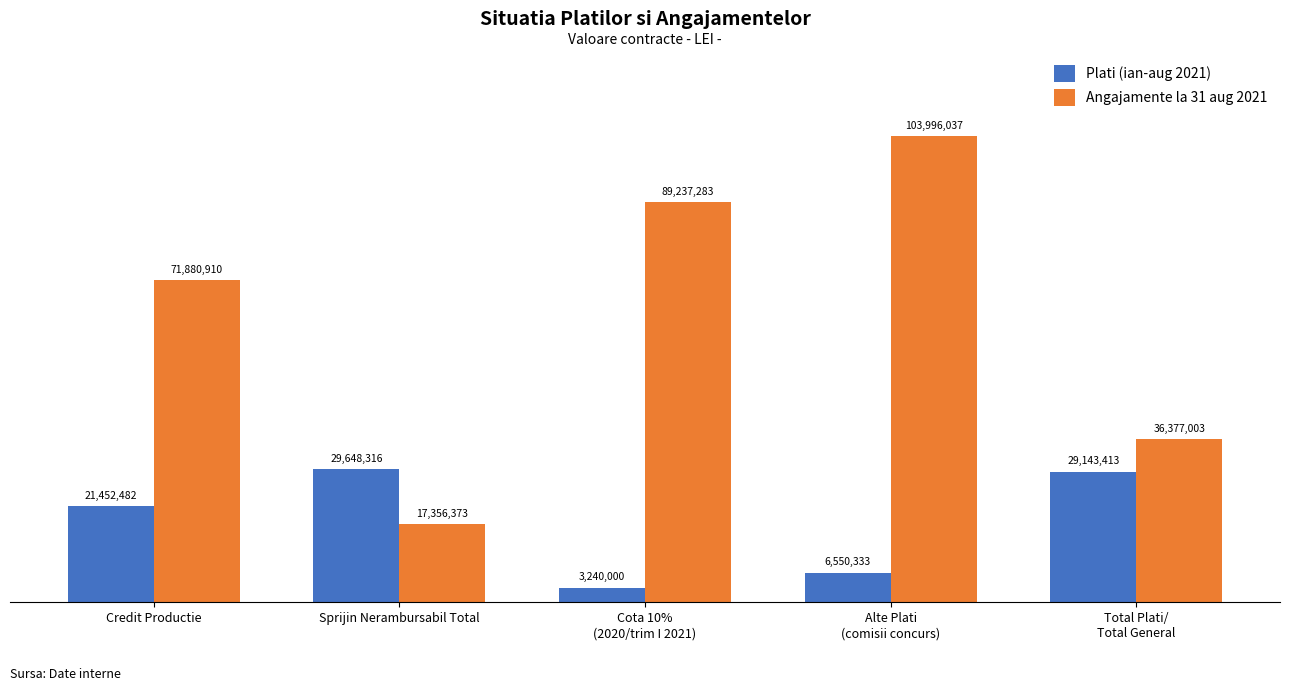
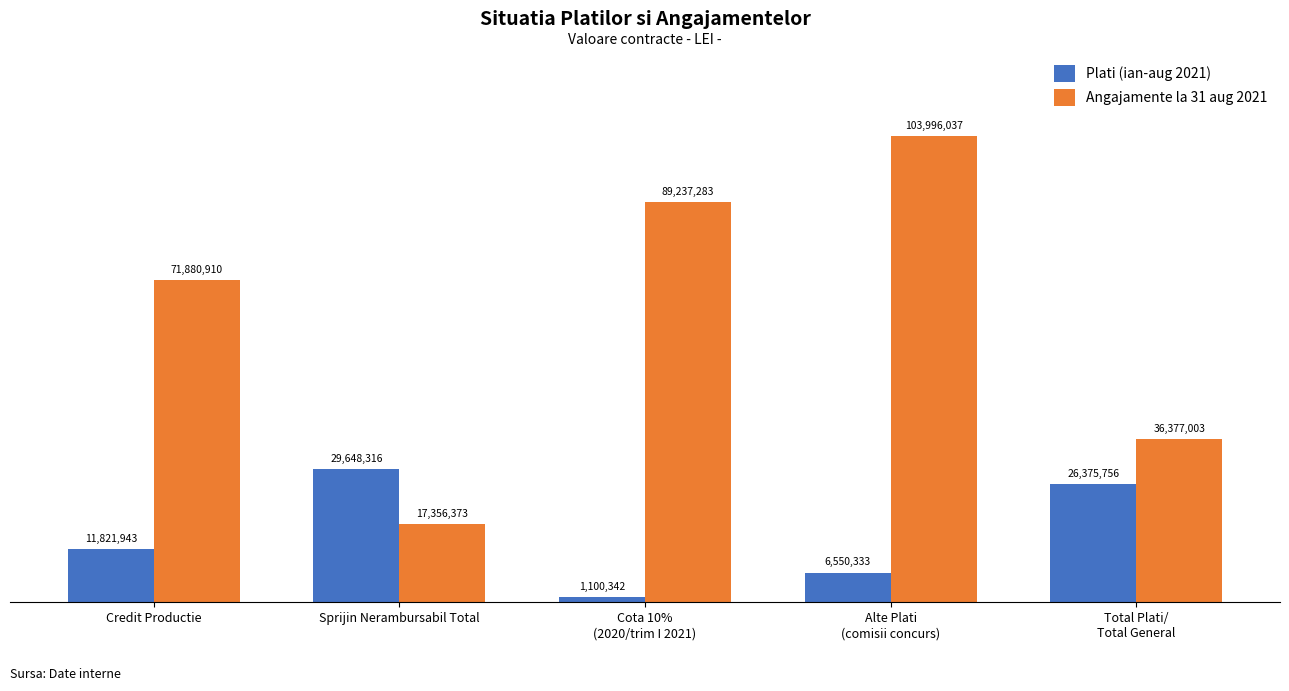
Plati (ian-aug 2021), Credit Productie: 21,452,482 -> 11,821,943
Plati (ian-aug 2021), Cota 10% (2020/trim I 2021): 3,240,000 -> 1,100,342
Plati (ian-aug 2021), Total Plati/ Total General: 29,143,413 -> 26,375,756
